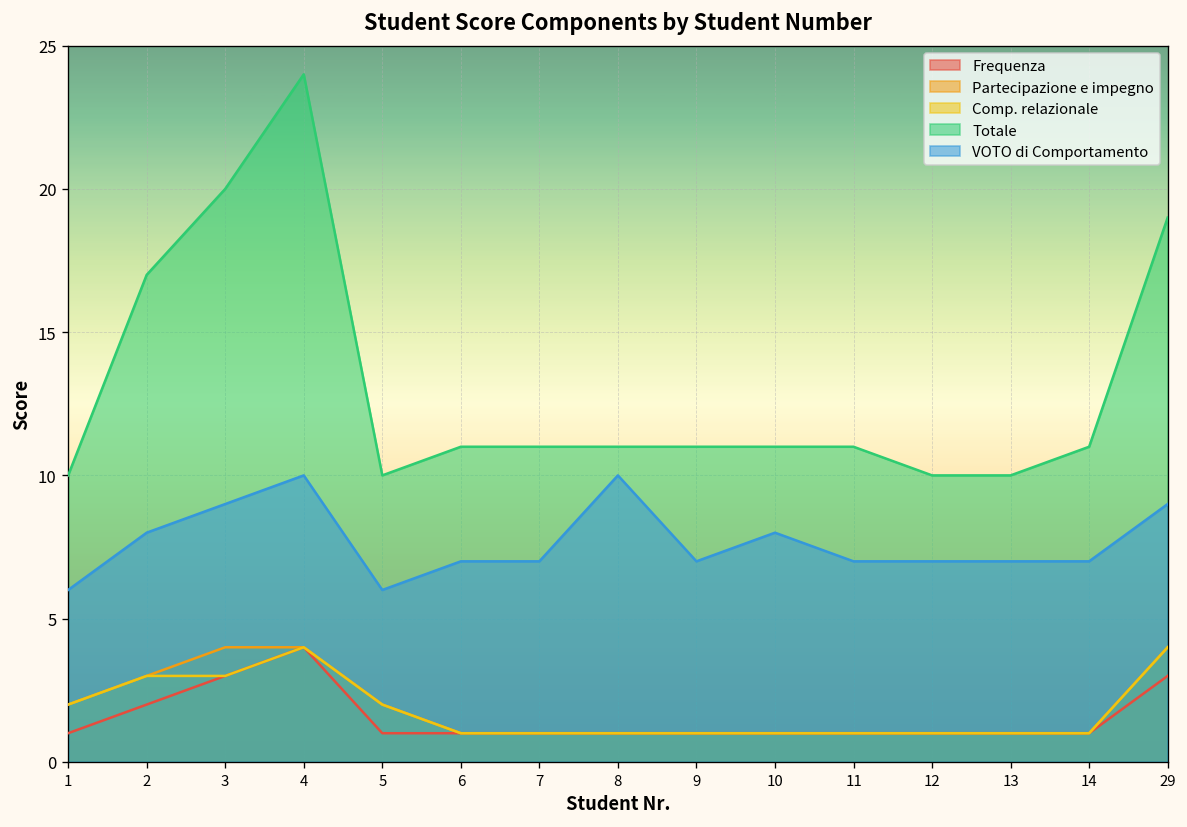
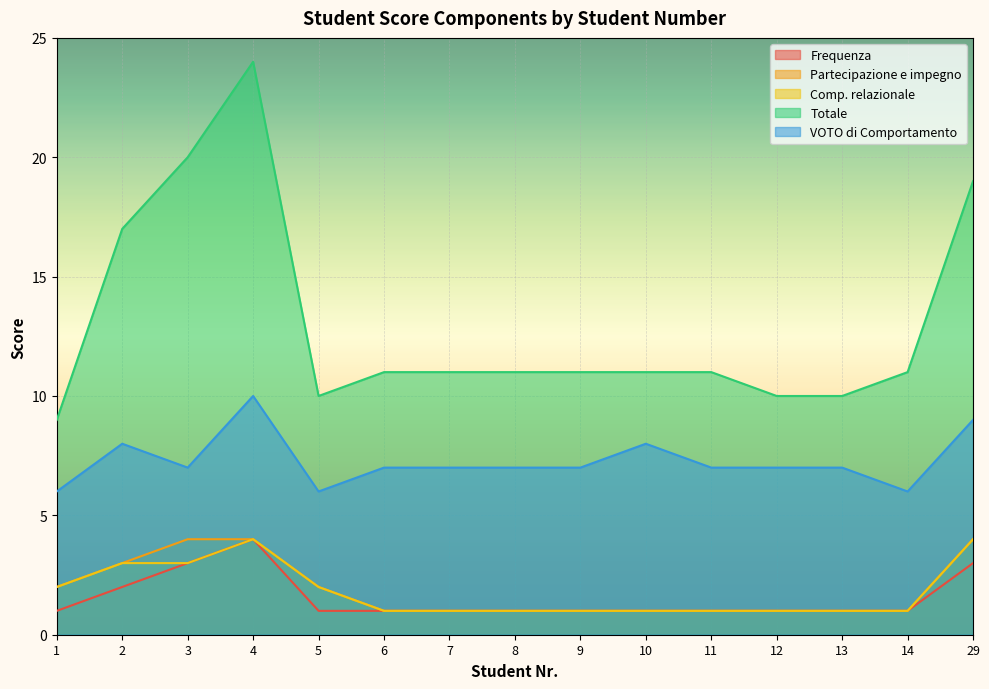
Totale, 1: 10 -> 9
VOTO di Comportamento, 3: 9 -> 7
VOTO di Comportamento, 8: 10 -> 7
VOTO di Comportamento, 14: 7 -> 6
